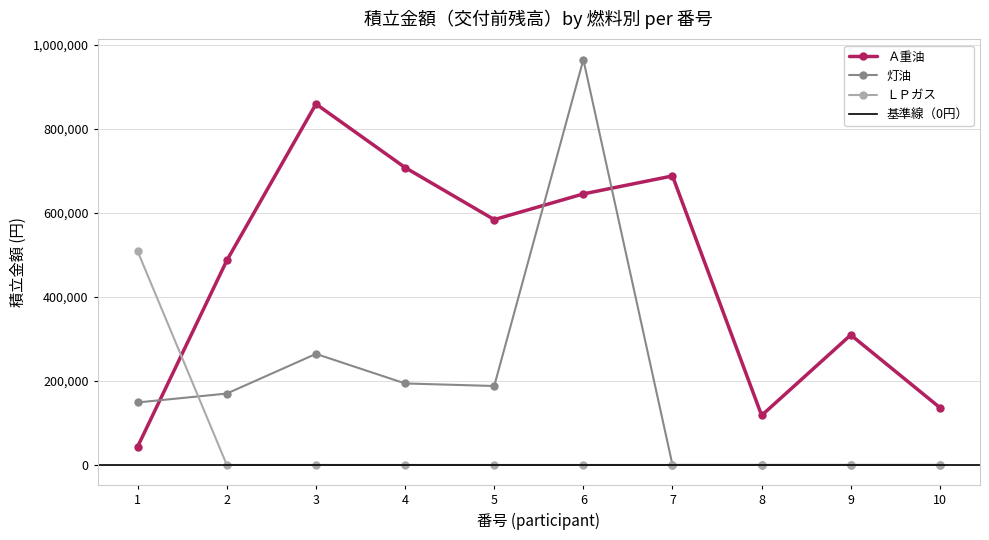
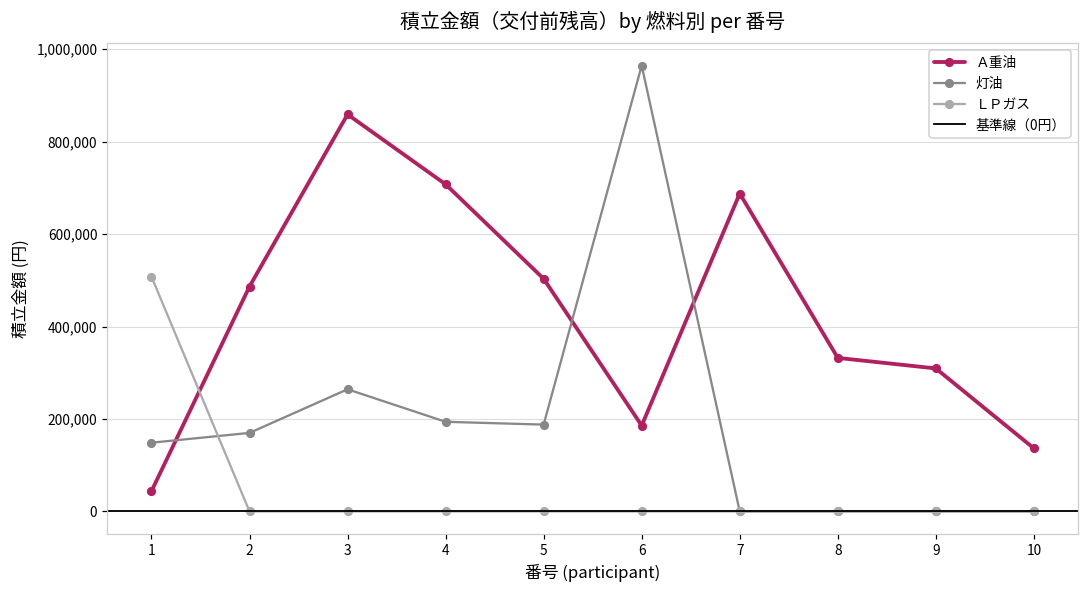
Ａ重油, 5: 580,000 -> 500,000
Ａ重油, 6: 650,000 -> 190,000
Ａ重油, 8: 120,000 -> 330,000
